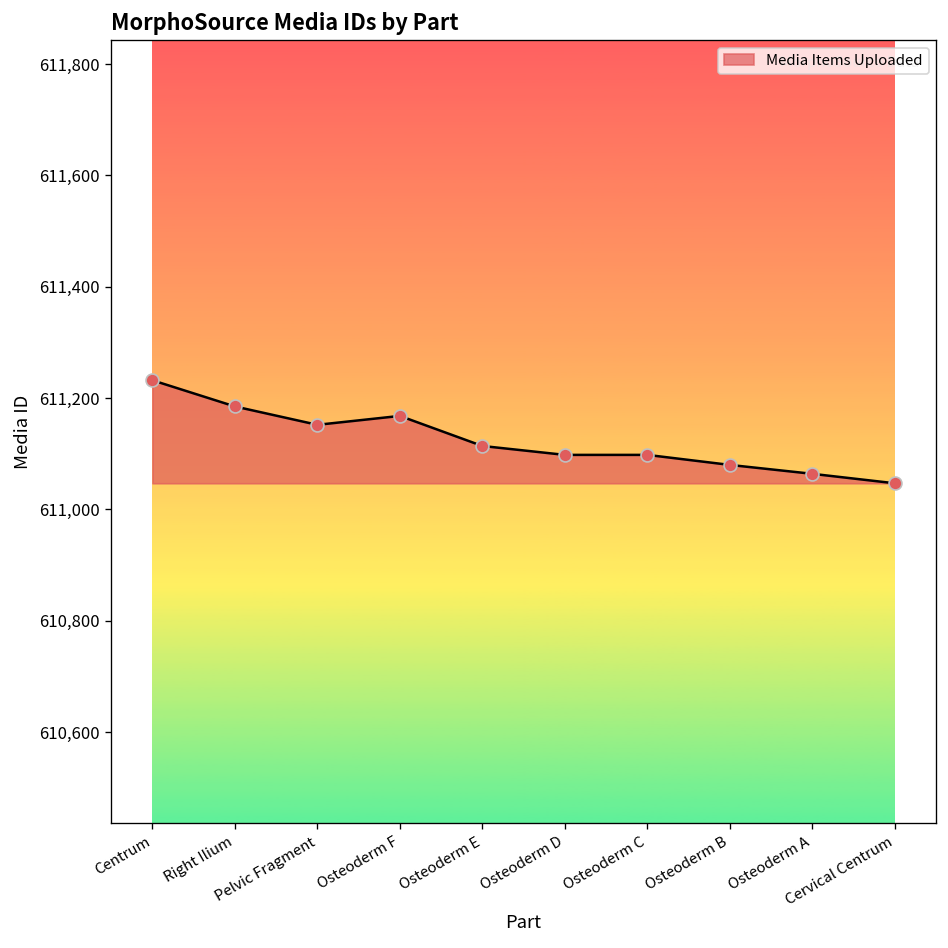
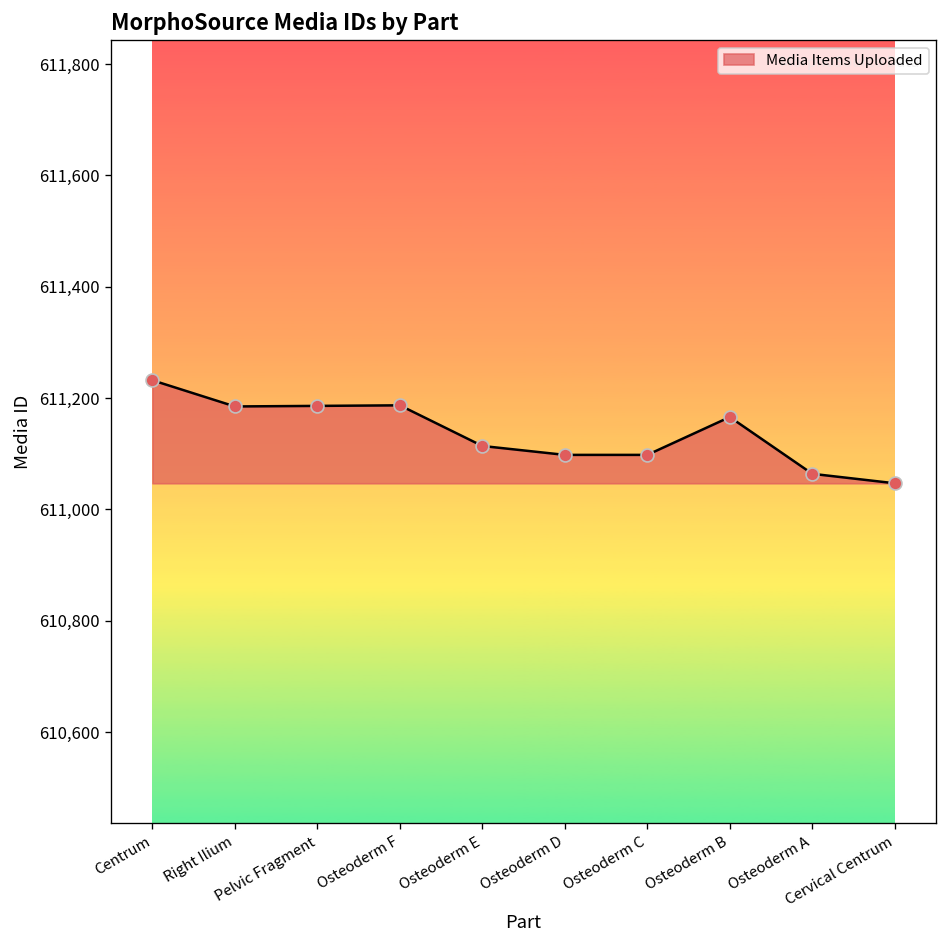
Pelvic Fragment: 611,150 -> 611,190
Osteoderm F: 611,170 -> 611,190
Osteoderm B: 611,080 -> 611,170
